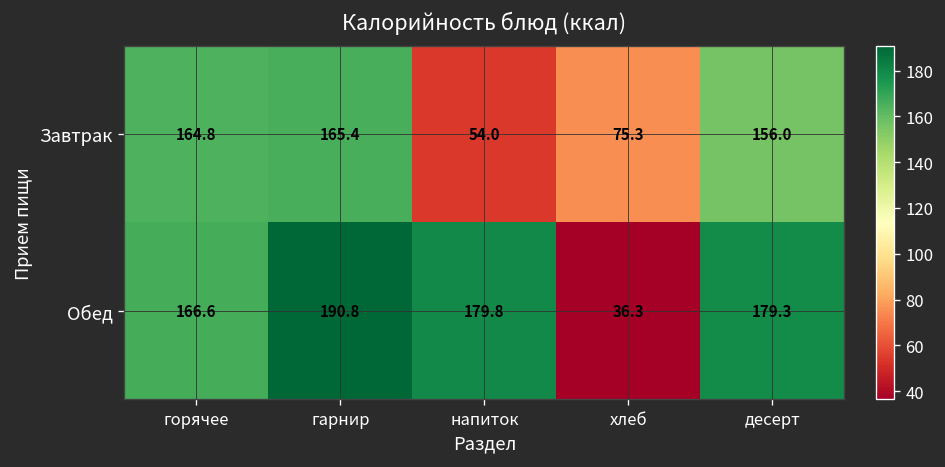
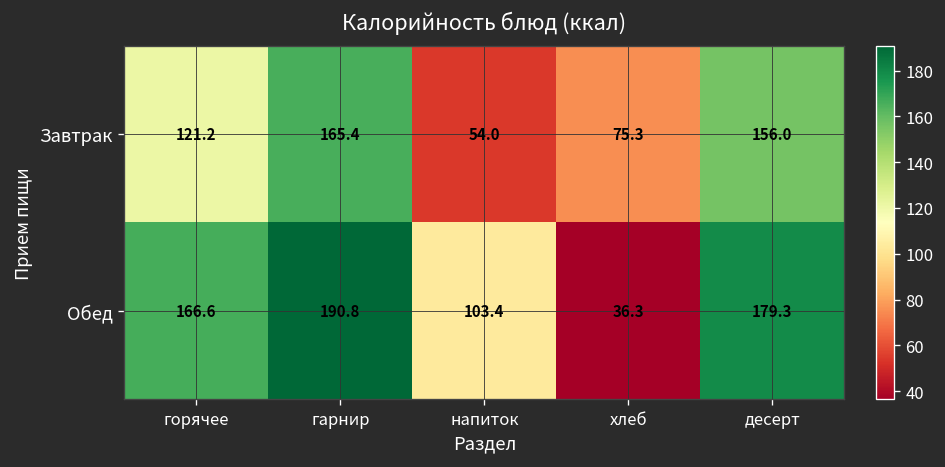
Завтрак, горячее: 164.8 -> 121.2
Обед, напиток: 179.8 -> 103.4
